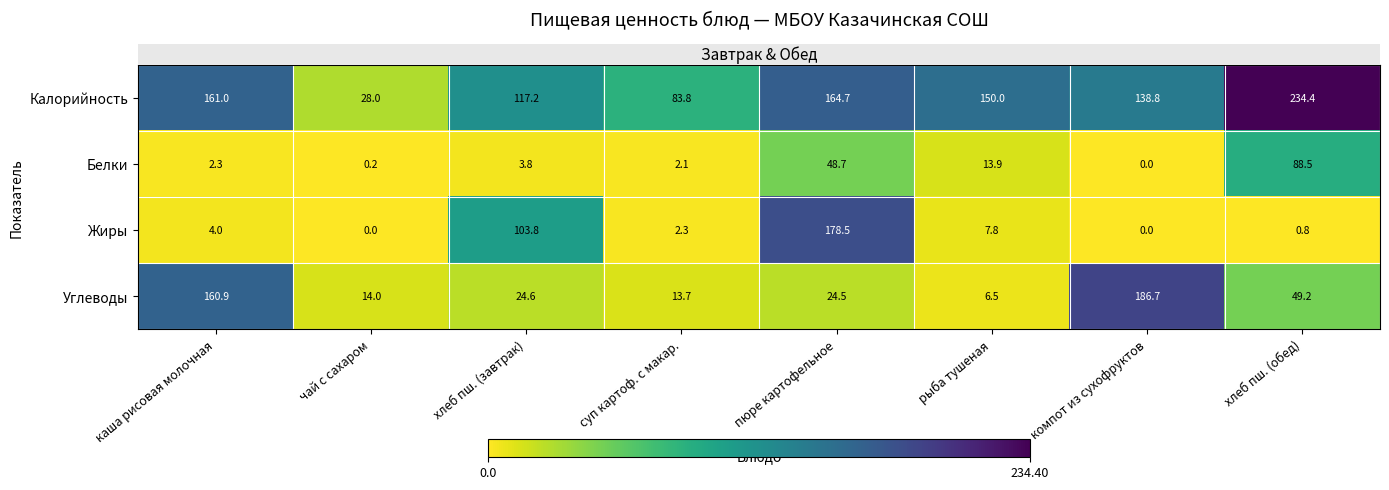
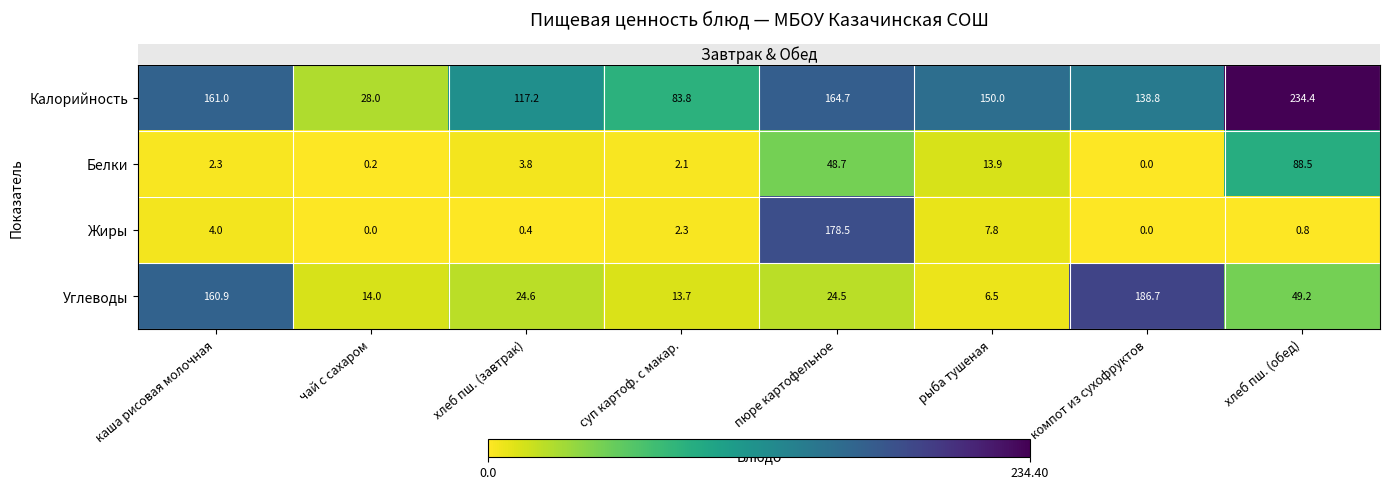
Жиры, хлеб пш. (завтрак): 103.8 -> 0.4
